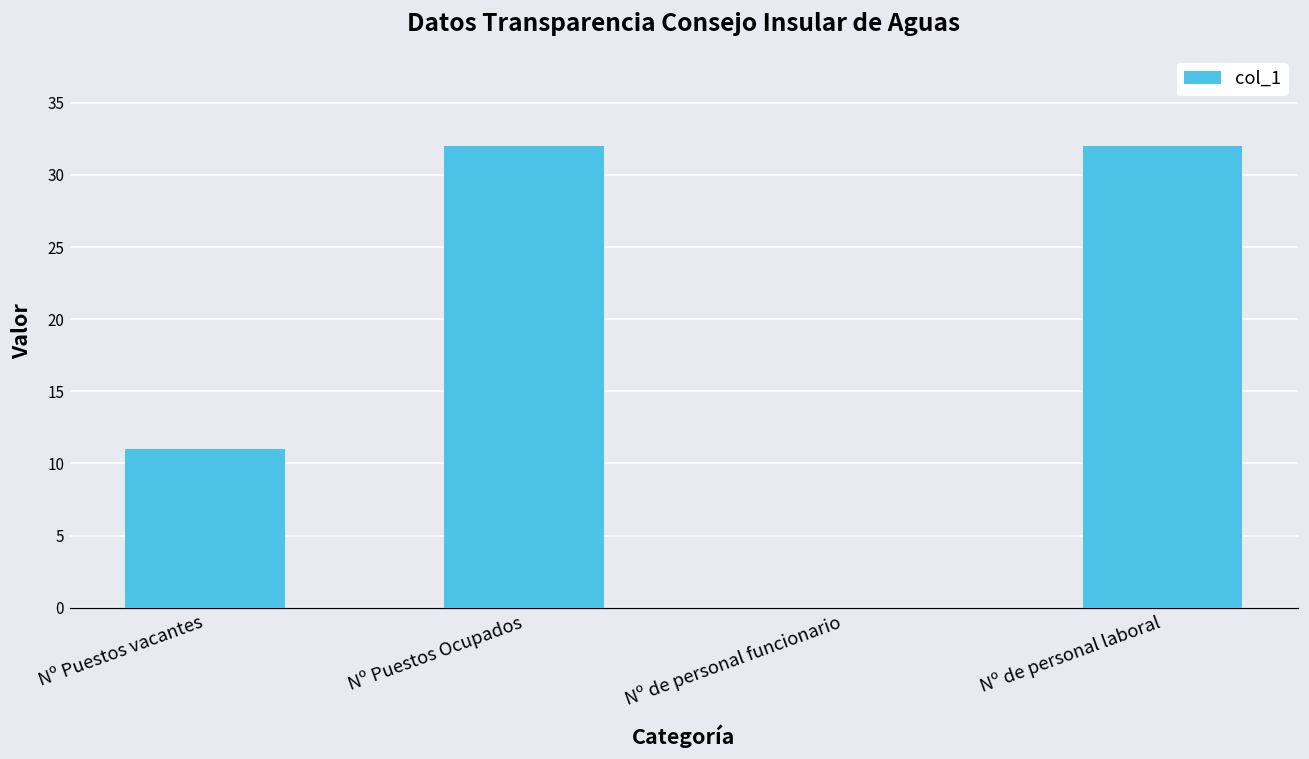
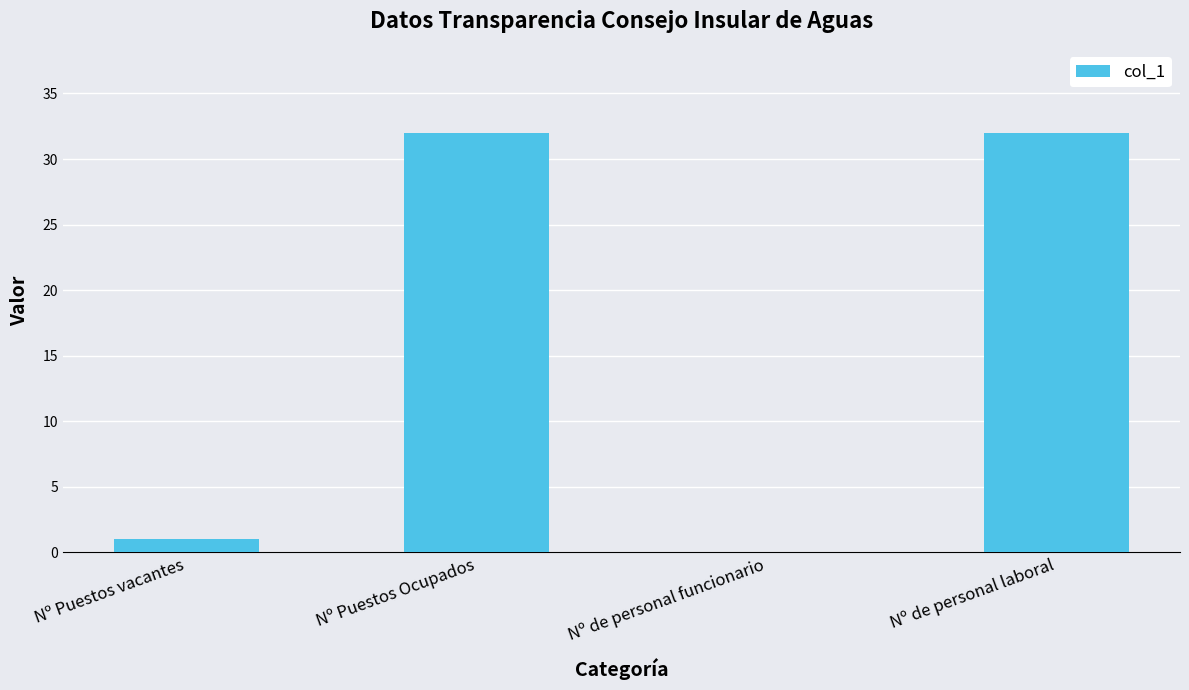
Nº Puestos vacantes: 11 -> 1
